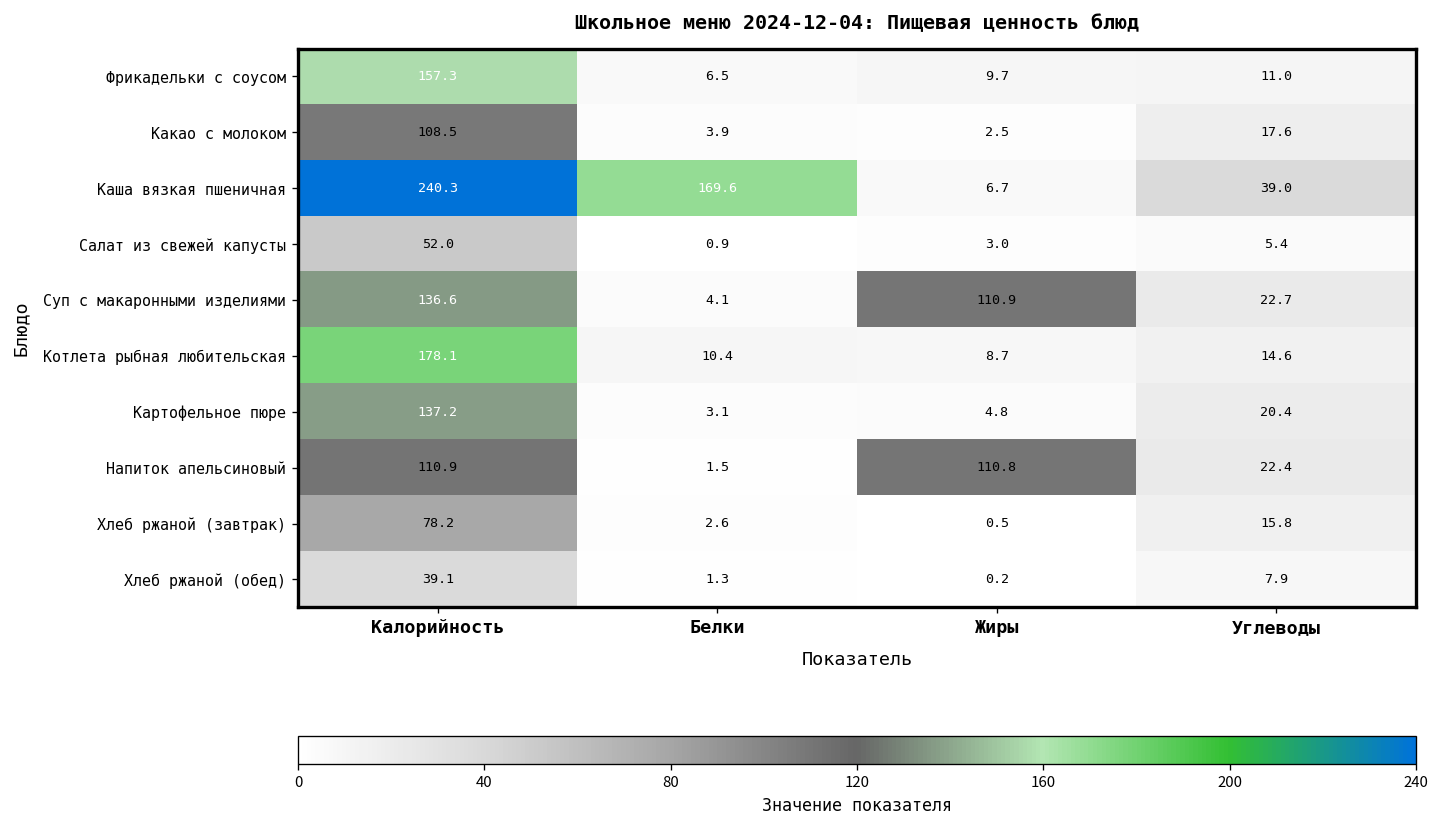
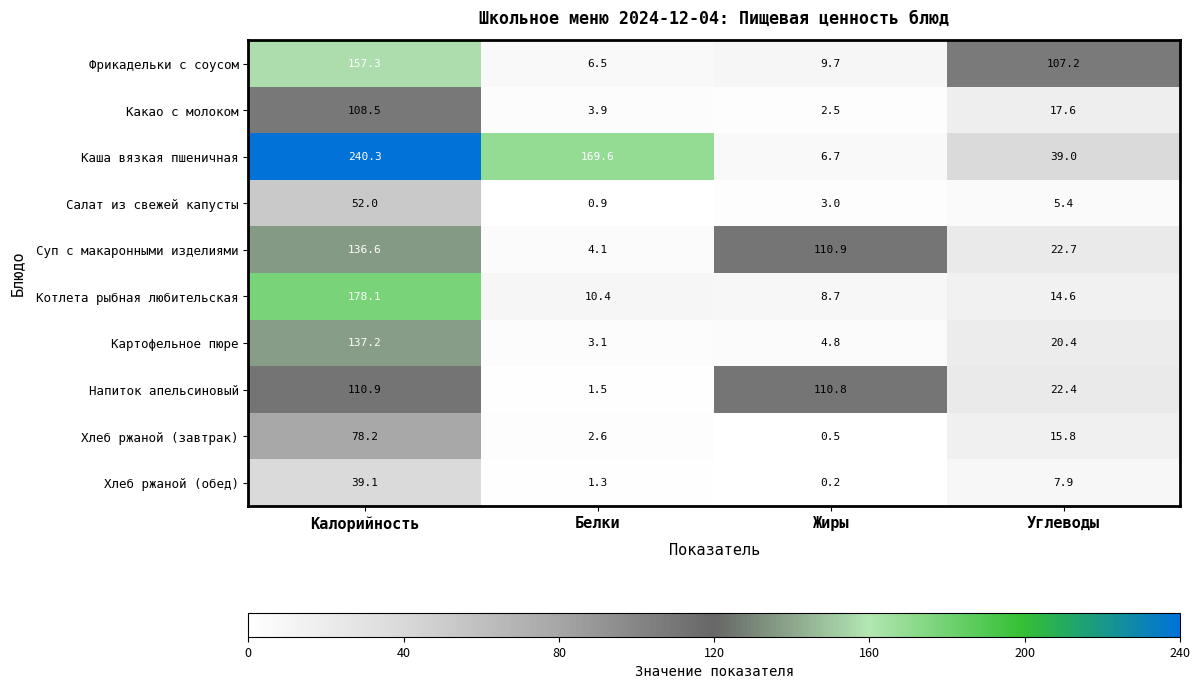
Фрикадельки с соусом, Углеводы: 11.0 -> 107.2
